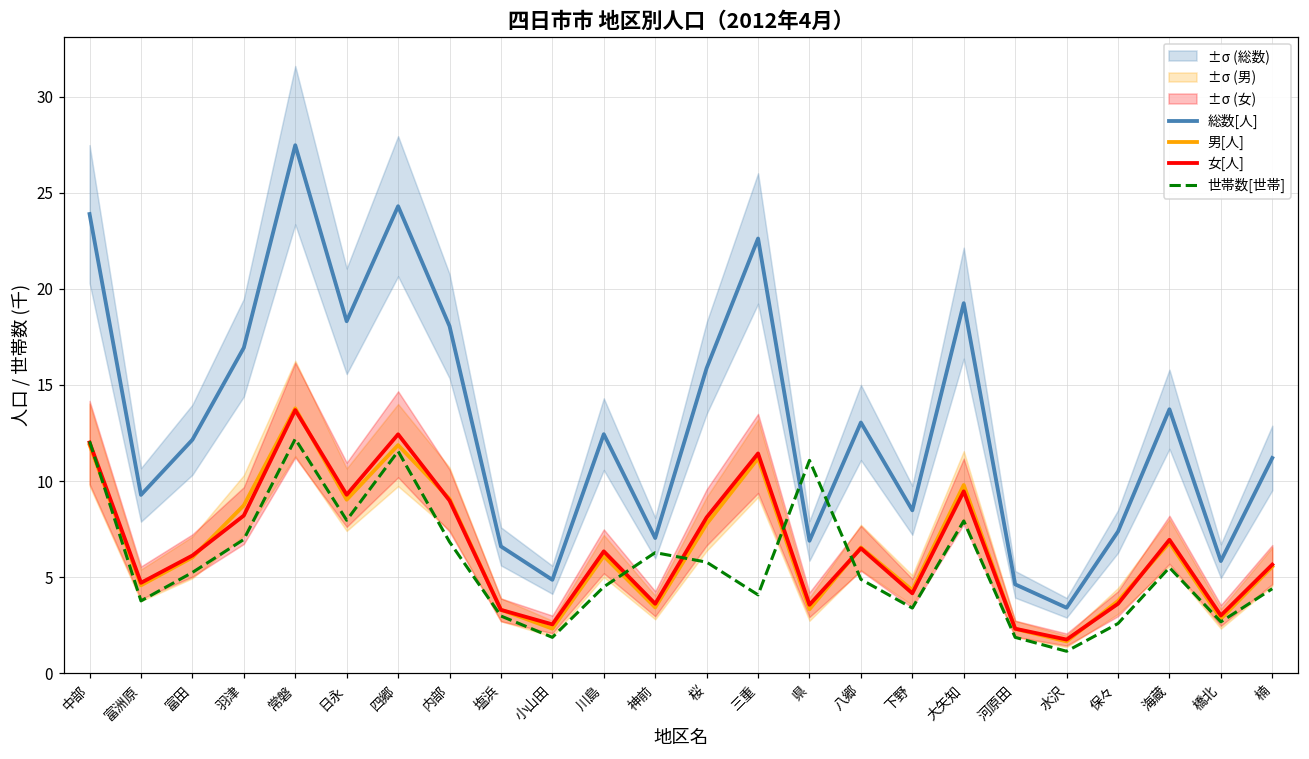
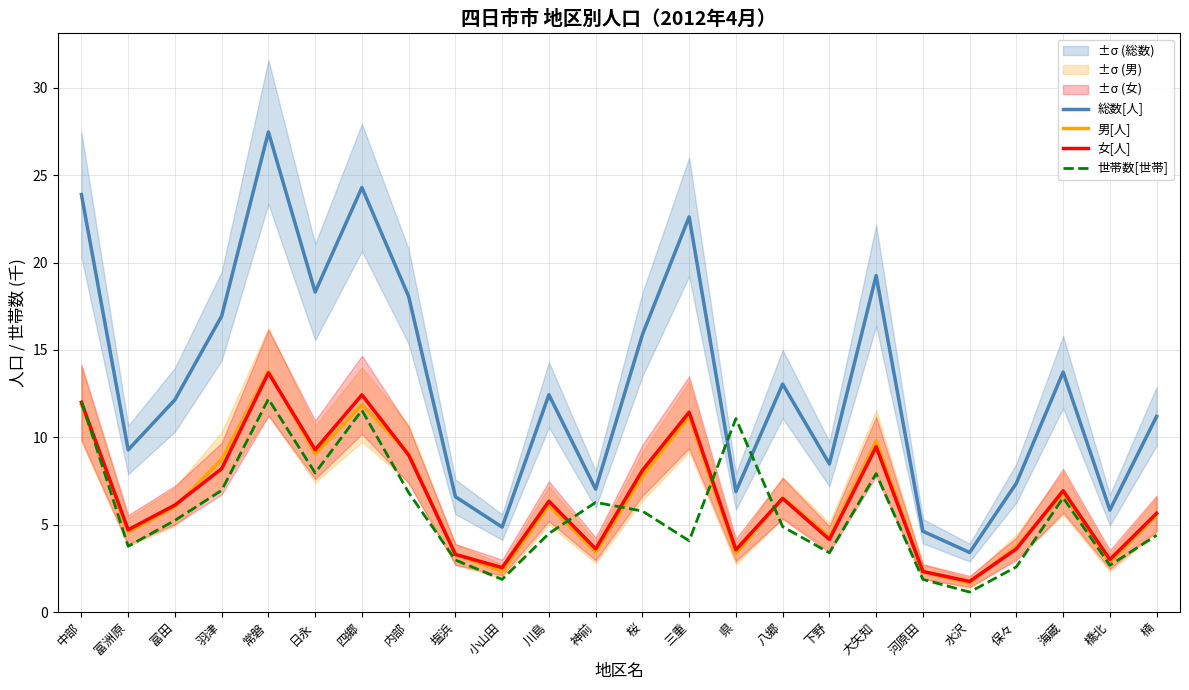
世帯数[世帯], 海蔵: 5.5 -> 6.5
